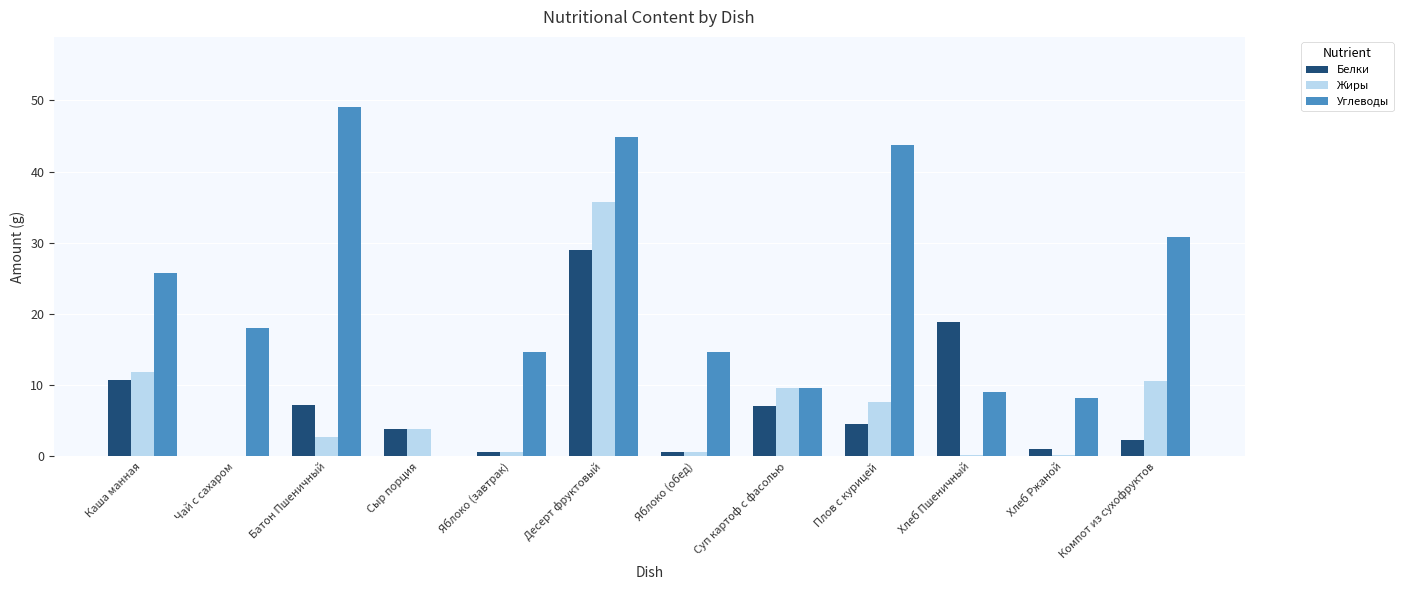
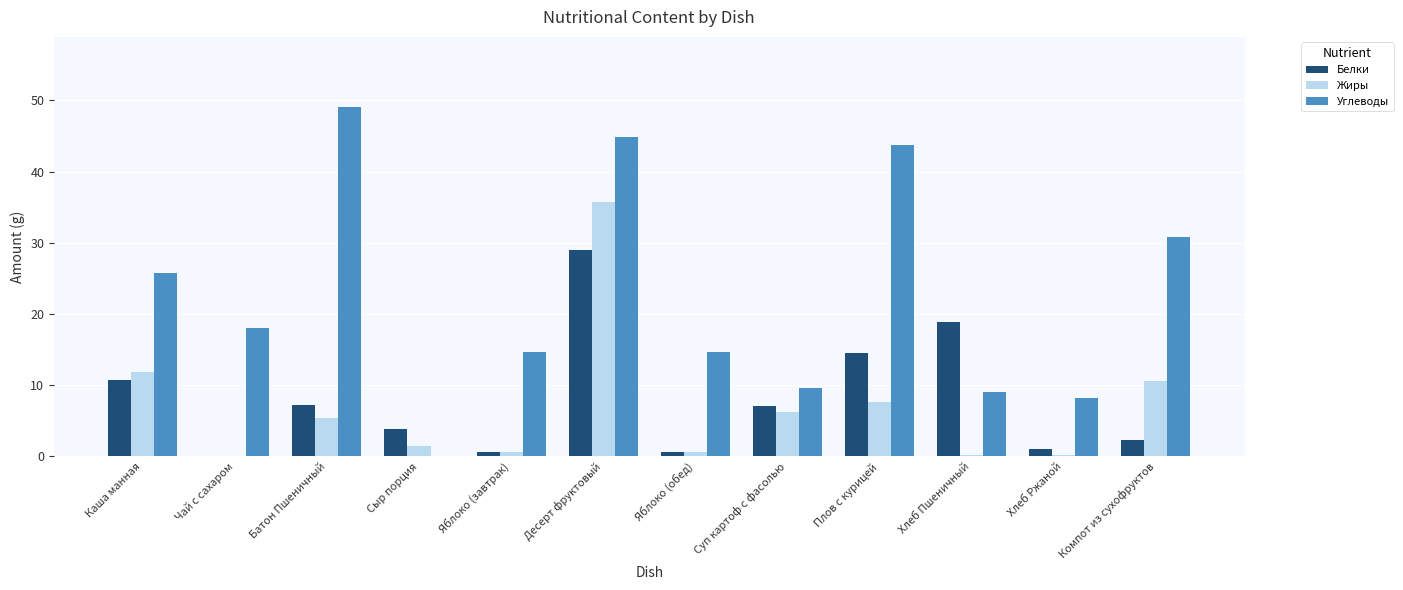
Жиры, Батон Пшеничный: 3 -> 5
Жиры, Сыр порция: 4 -> 2
Жиры, Суп картоф с фасолью: 10 -> 6
Белки, Плов с курицей: 5 -> 15
